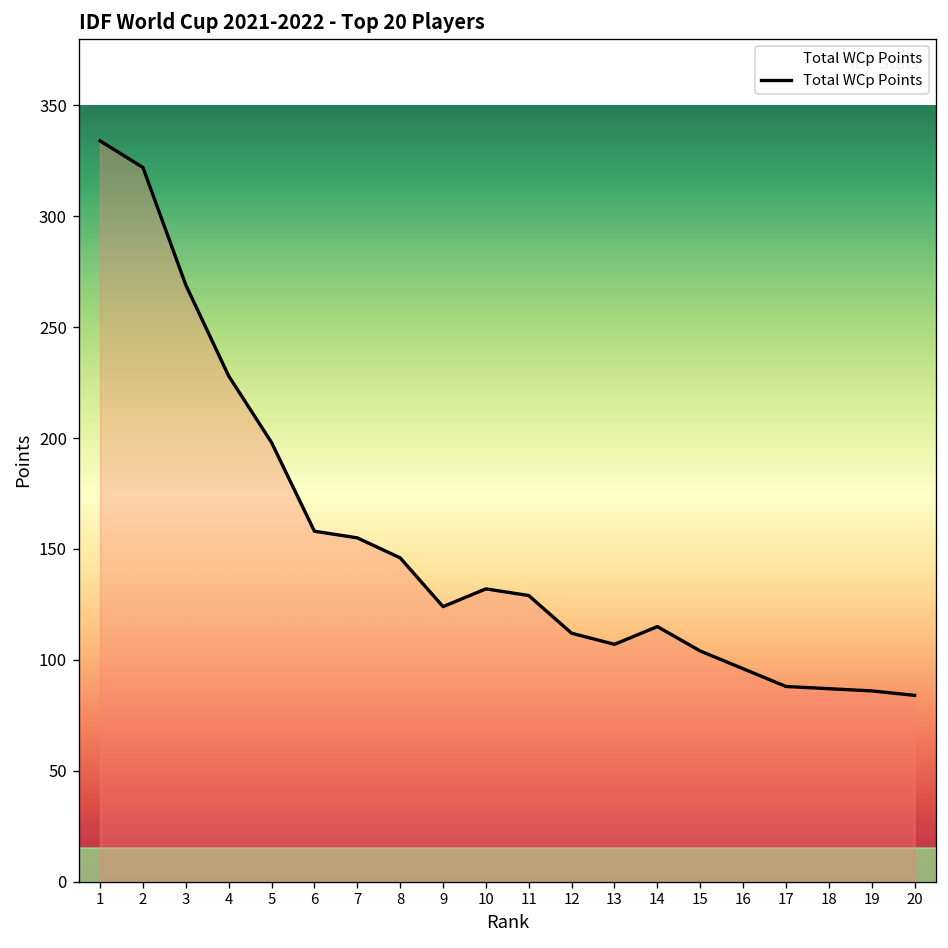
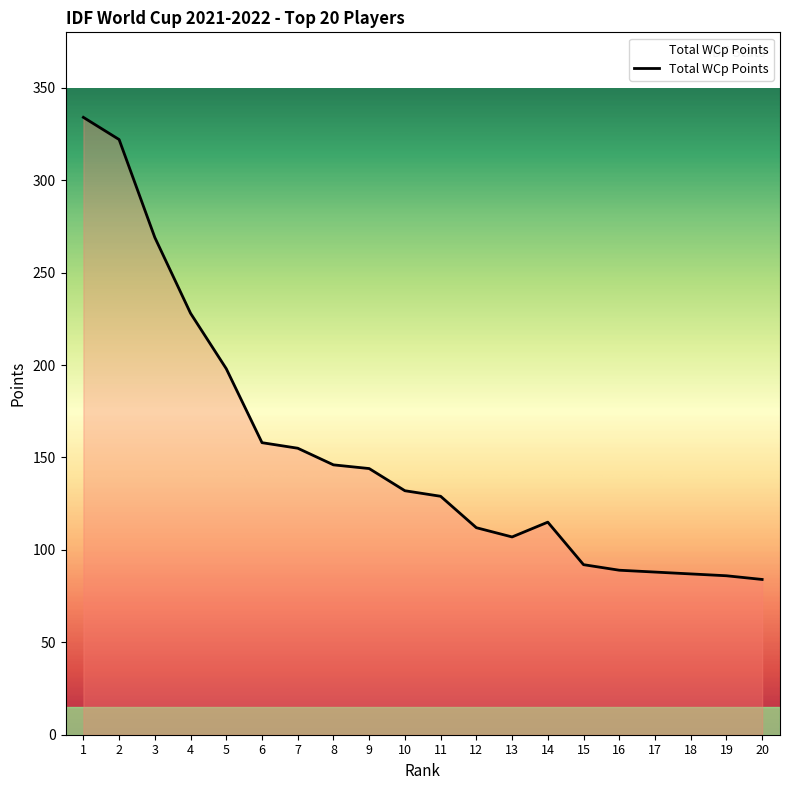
9: 124 -> 144
15: 104 -> 92
16: 96 -> 89
